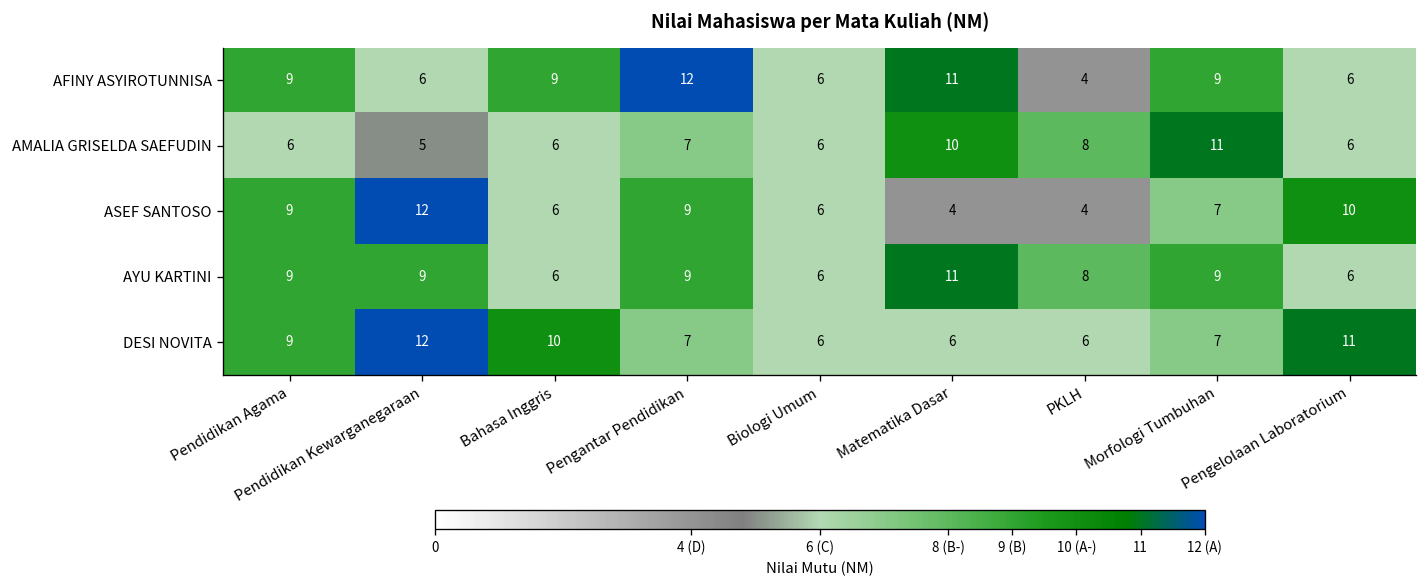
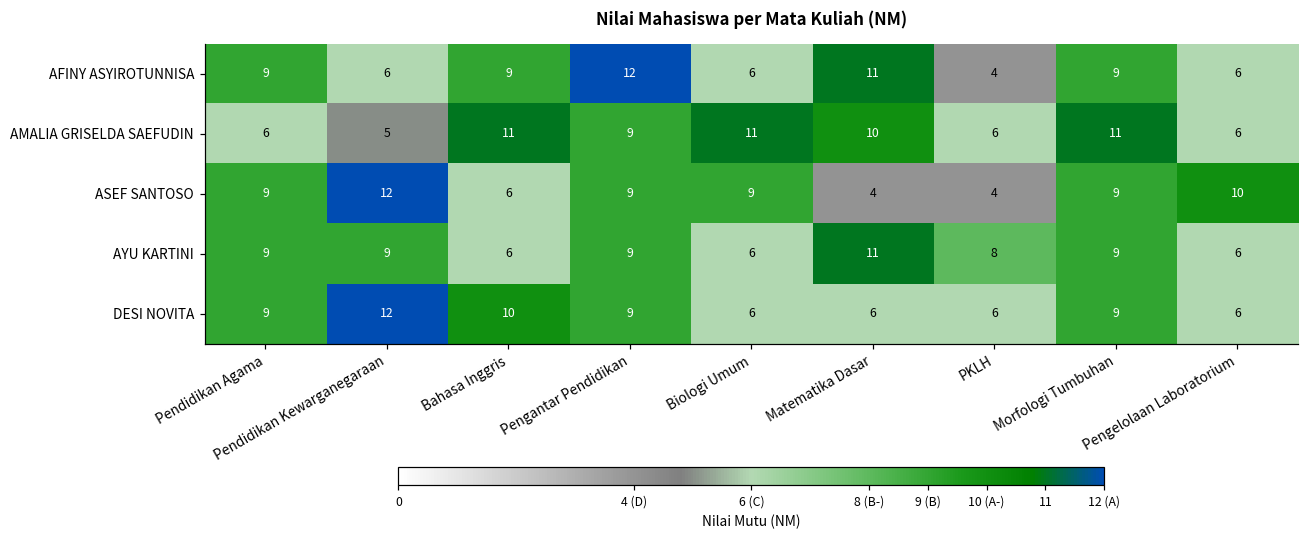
AMALIA GRISELDA SAEFUDIN, Bahasa Inggris: 6 -> 11
AMALIA GRISELDA SAEFUDIN, Pengantar Pendidikan: 7 -> 9
AMALIA GRISELDA SAEFUDIN, Biologi Umum: 6 -> 11
AMALIA GRISELDA SAEFUDIN, PKLH: 8 -> 6
ASEF SANTOSO, Biologi Umum: 6 -> 9
ASEF SANTOSO, Morfologi Tumbuhan: 7 -> 9
DESI NOVITA, Pengantar Pendidikan: 7 -> 9
DESI NOVITA, Morfologi Tumbuhan: 7 -> 9
DESI NOVITA, Pengelolaan Laboratorium: 11 -> 6
